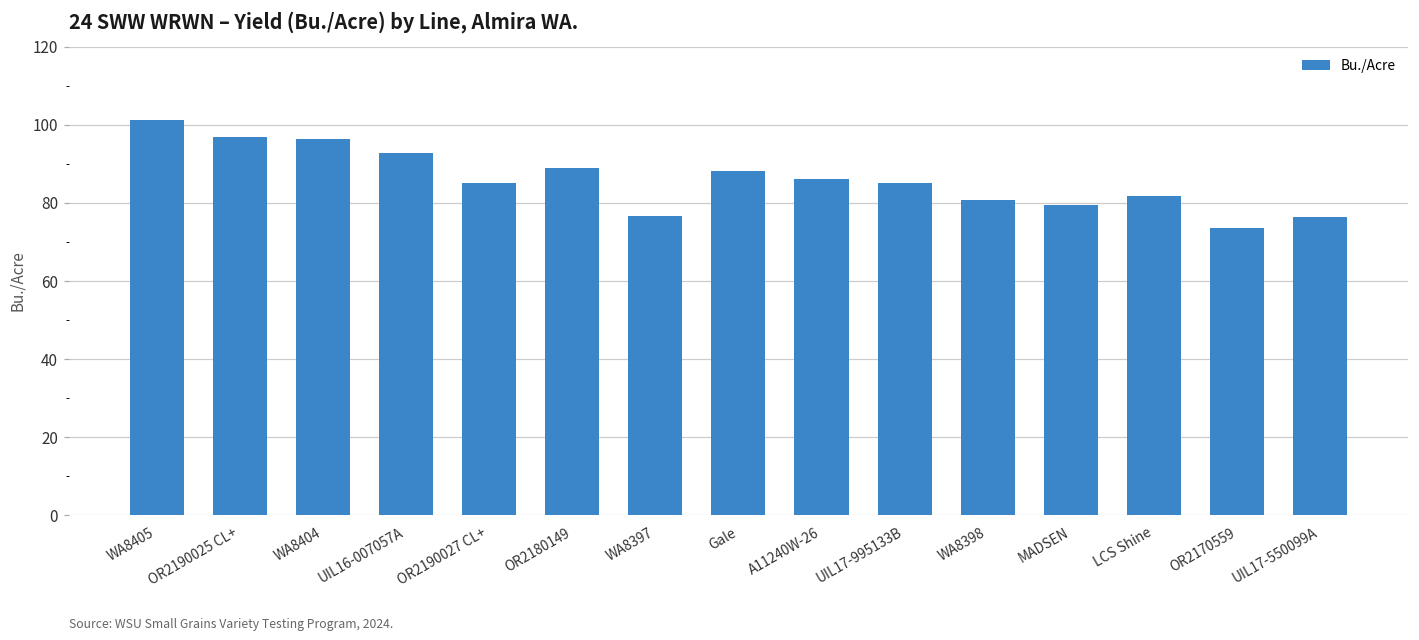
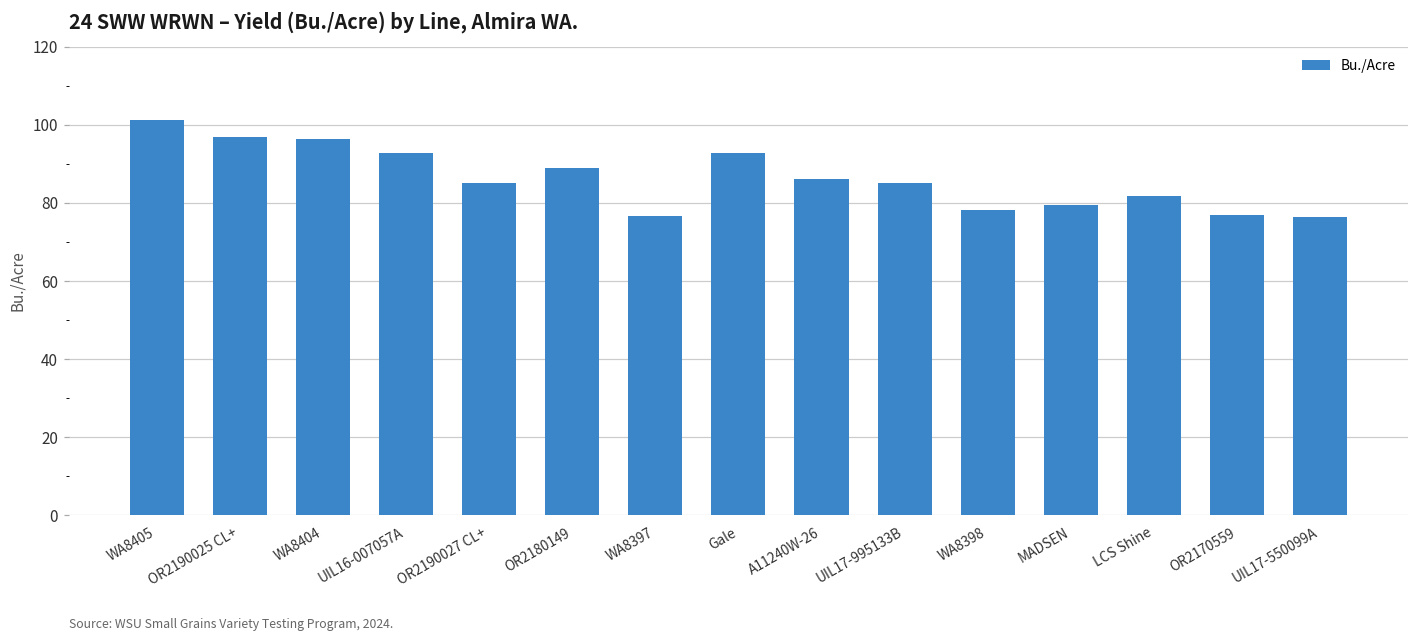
Gale: 88 -> 93
WA8398: 81 -> 78
OR2170559: 74 -> 77
